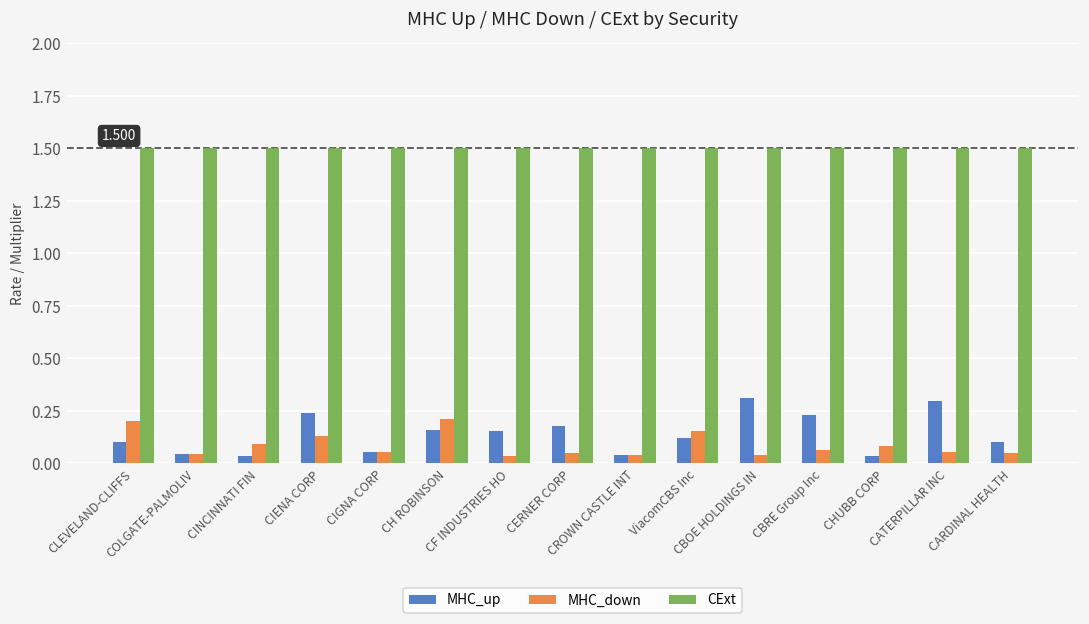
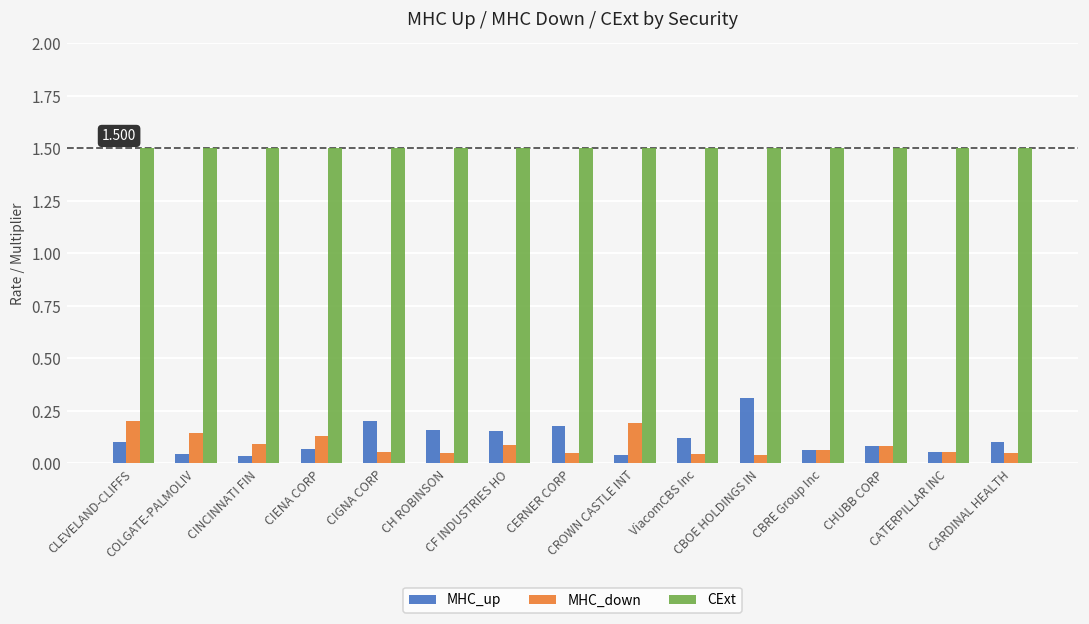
MHC_down, COLGATE-PALMOLIV: 0.04 -> 0.14
MHC_up, CIENA CORP: 0.24 -> 0.07
MHC_up, CIGNA CORP: 0.05 -> 0.20
MHC_down, CH ROBINSON: 0.21 -> 0.05
MHC_down, CF INDUSTRIES HO: 0.04 -> 0.09
MHC_down, CROWN CASTLE INT: 0.04 -> 0.19
MHC_down, ViacomCBS Inc: 0.16 -> 0.05
MHC_up, CBRE Group Inc: 0.23 -> 0.06
MHC_up, CHUBB CORP: 0.03 -> 0.08
MHC_up, CATERPILLAR INC: 0.29 -> 0.05
